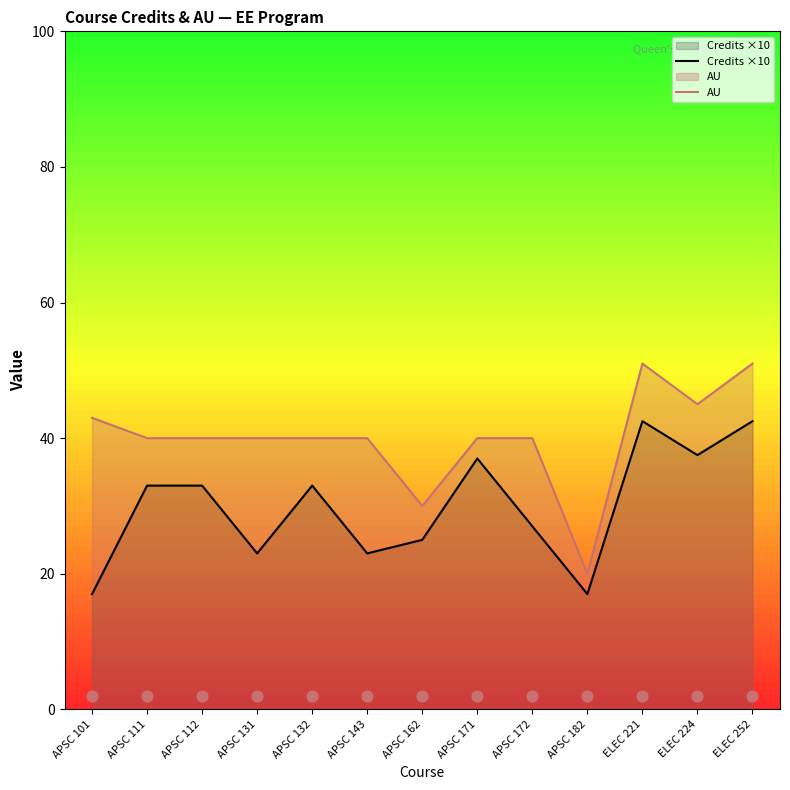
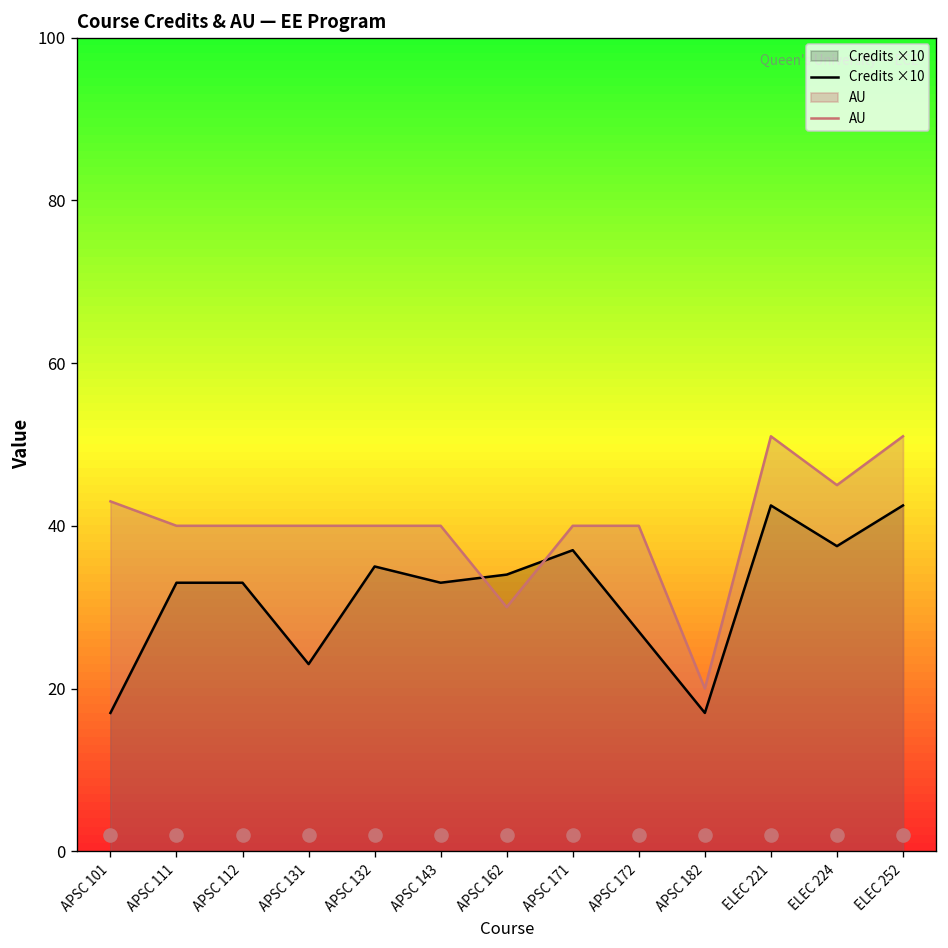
Credits ×10, APSC 132: 33 -> 35
Credits ×10, APSC 143: 23 -> 33
Credits ×10, APSC 162: 25 -> 34
